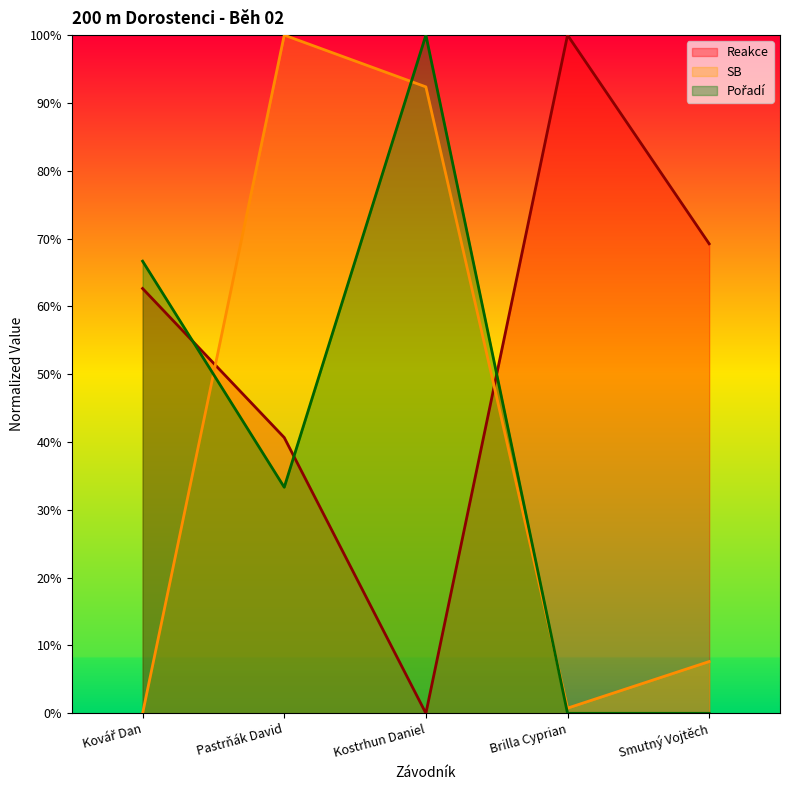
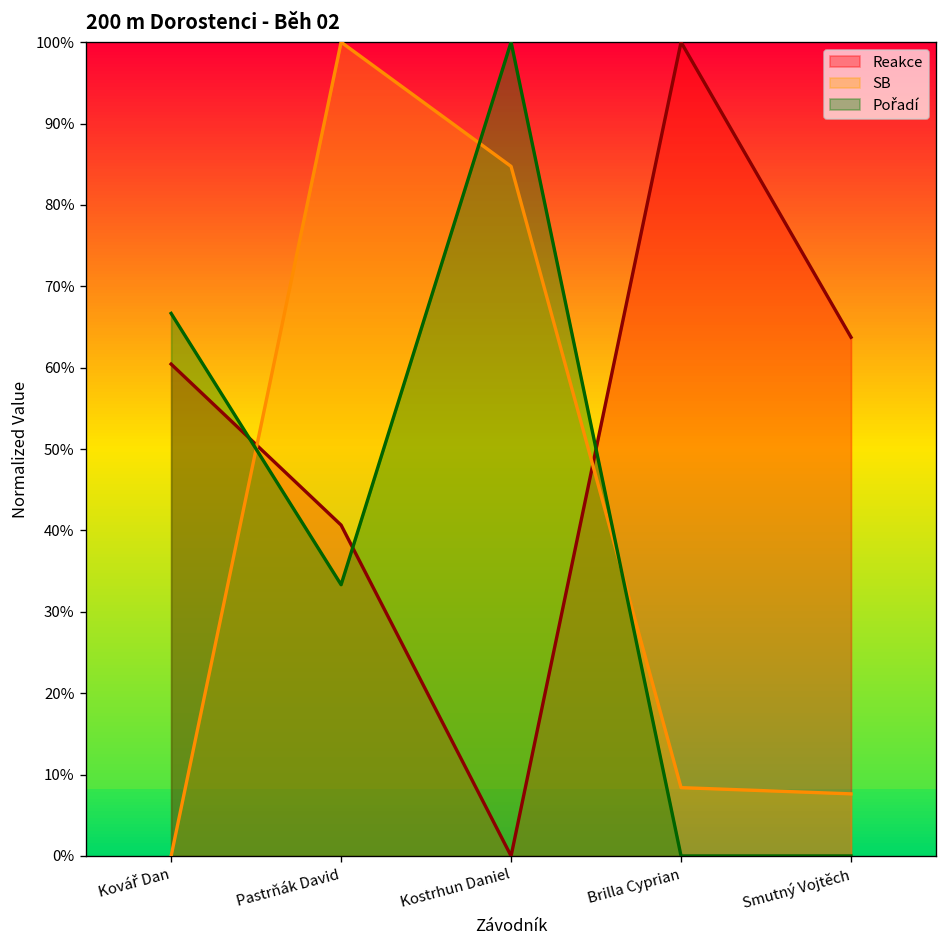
Reakce, Kovář Dan: 63% -> 60%
SB, Kostrhun Daniel: 92% -> 85%
SB, Brilla Cyprian: 1% -> 8%
Reakce, Smutný Vojtěch: 69% -> 64%
